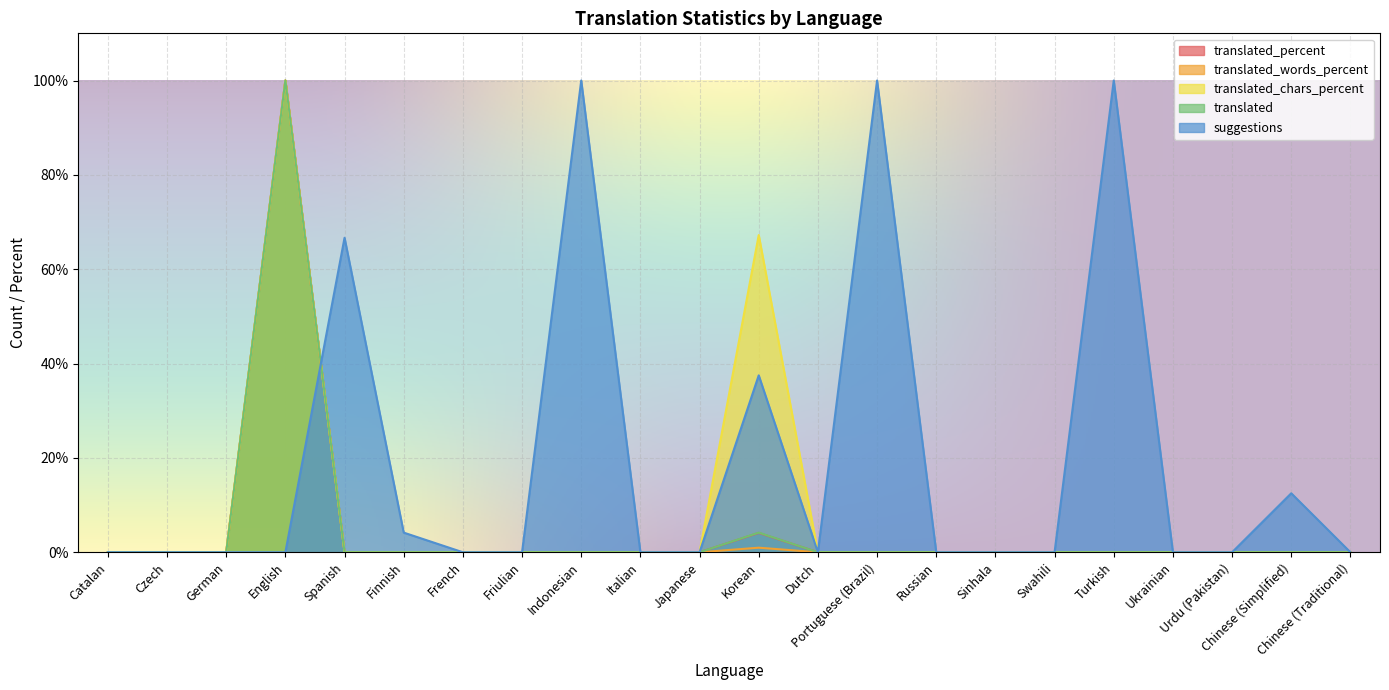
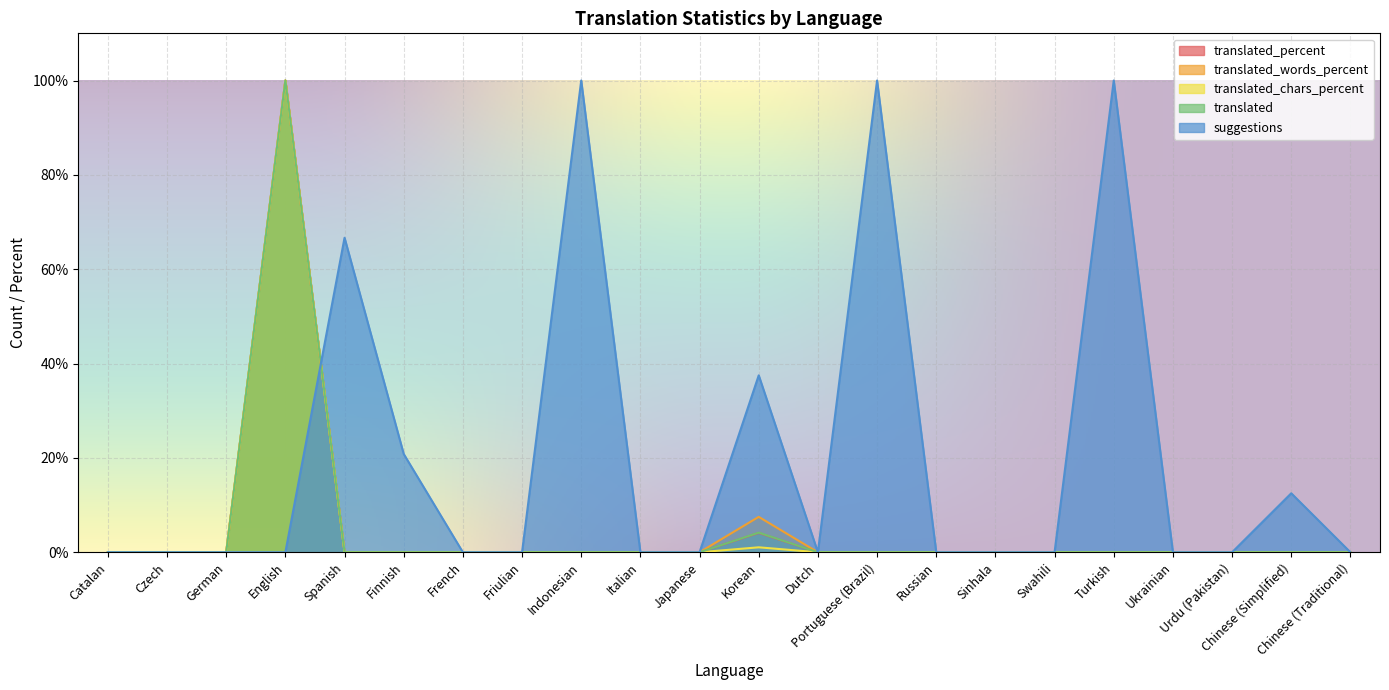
suggestions, Finnish: 4% -> 21%
translated_words_percent, Korean: 1% -> 8%
translated_chars_percent, Korean: 67% -> 1%
